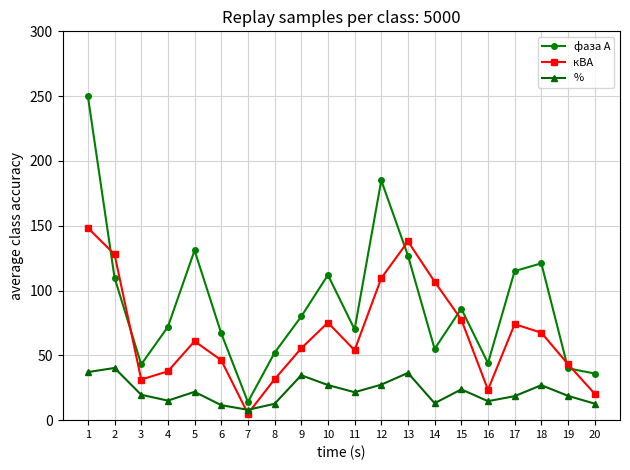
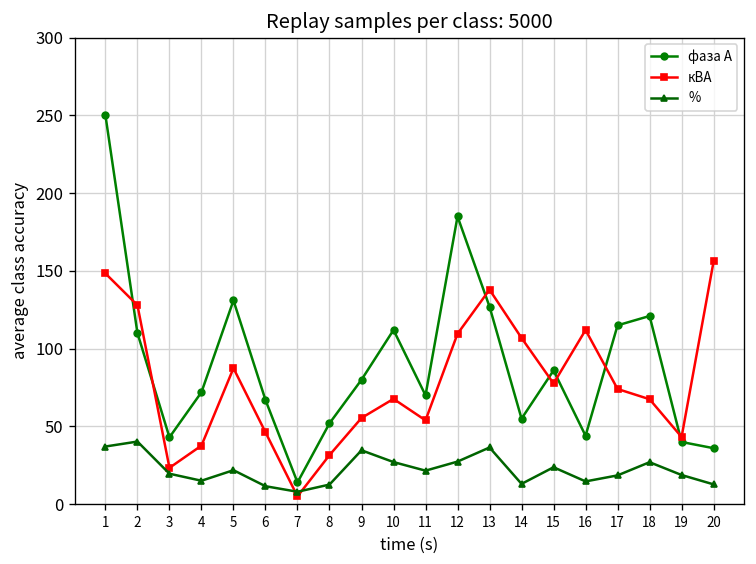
кВА, 3: 31 -> 23
кВА, 5: 61 -> 87
кВА, 10: 75 -> 68
кВА, 16: 23 -> 112
кВА, 20: 20 -> 156
